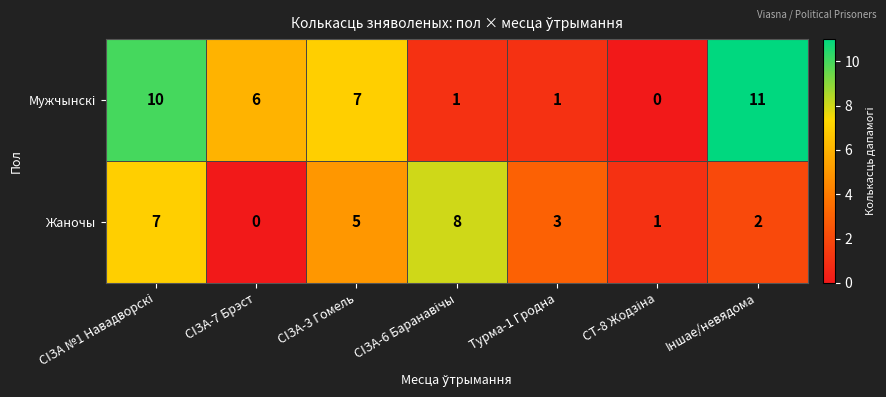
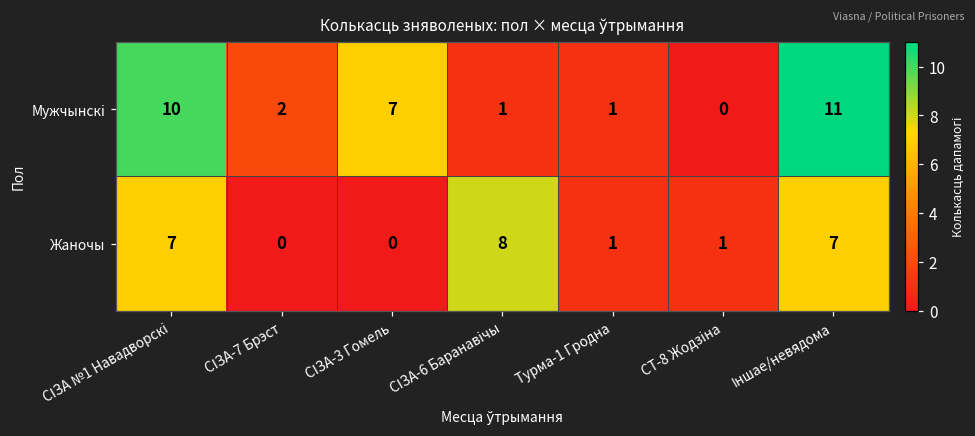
Мужчынскі, СІЗА-7 Брэст: 6 -> 2
Жаночы, СІЗА-3 Гомель: 5 -> 0
Жаночы, Турма-1 Гродна: 3 -> 1
Жаночы, Іншае/невядома: 2 -> 7
